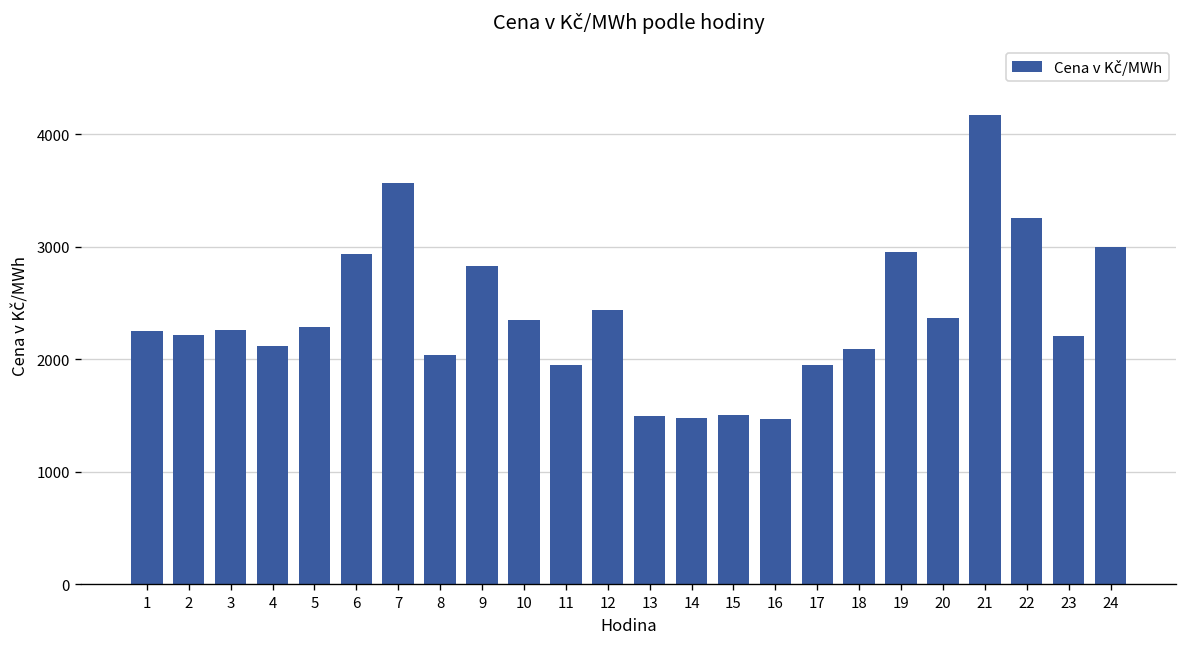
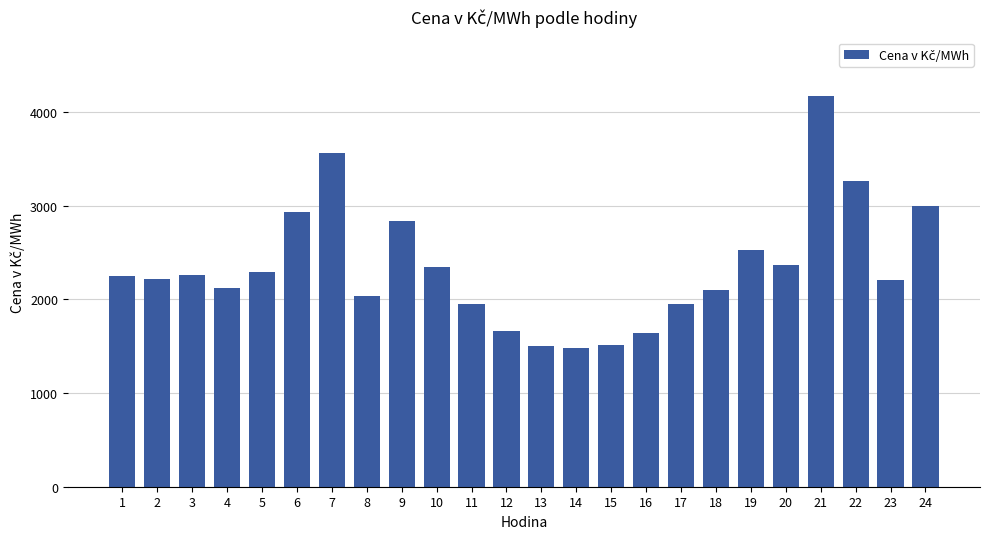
12: 2400 -> 1700
16: 1500 -> 1600
19: 3000 -> 2500
